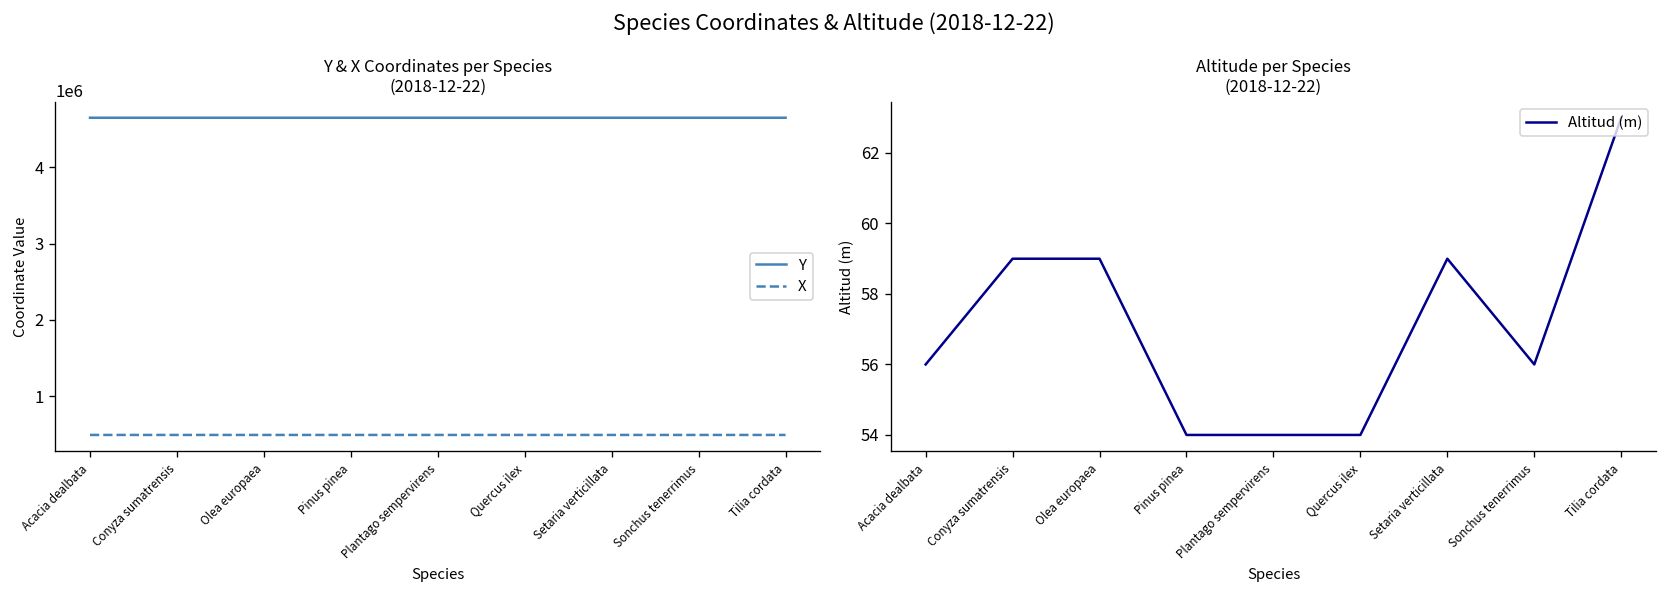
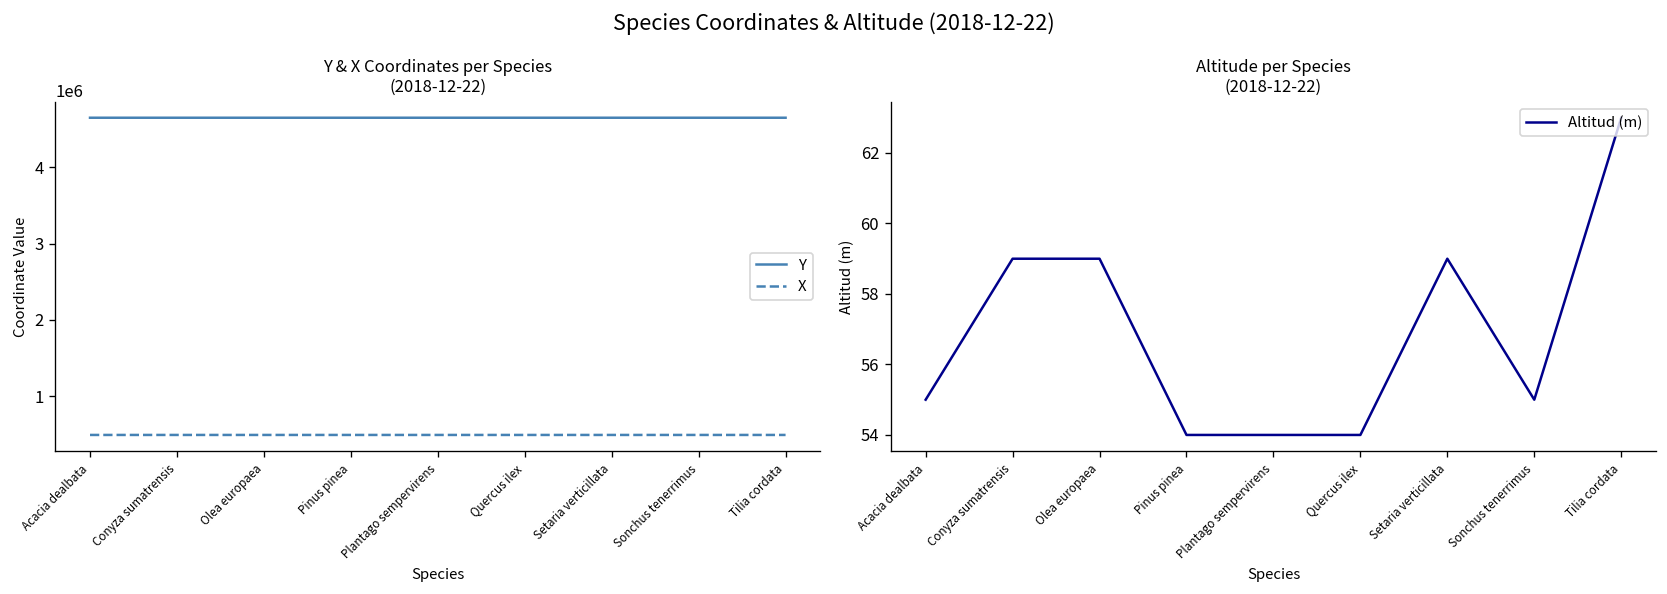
Altitude per Species (2018-12-22), Acacia dealbata: 56 -> 55
Altitude per Species (2018-12-22), Sonchus tenerrimus: 56 -> 55
